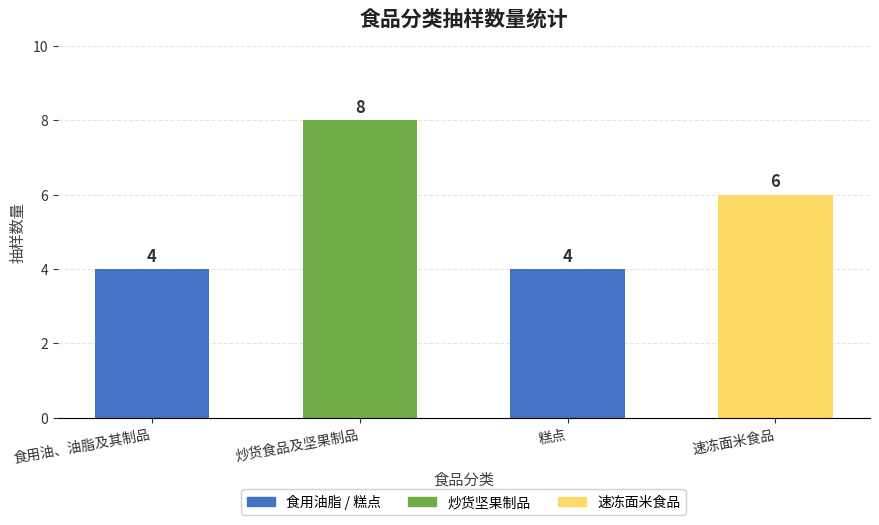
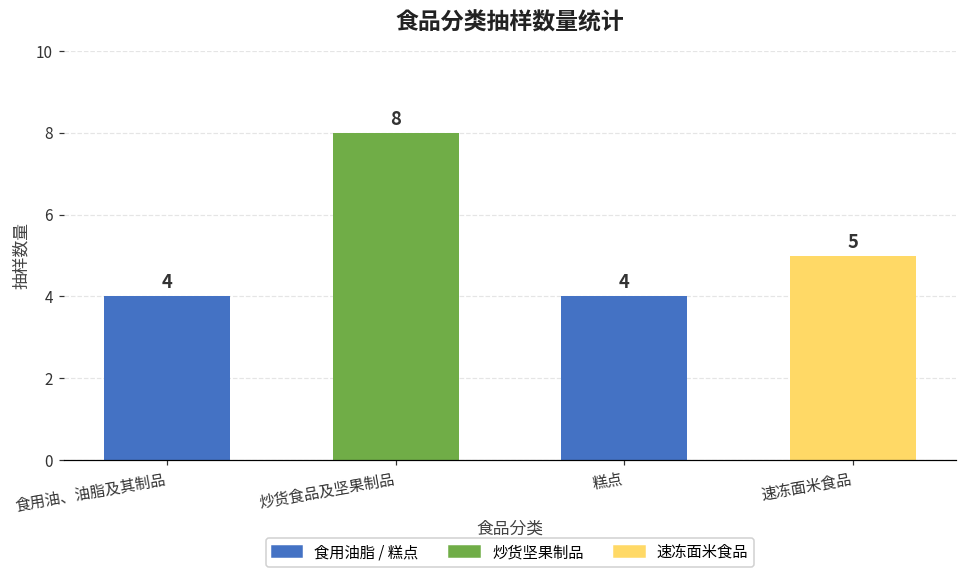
速冻面米食品: 6 -> 5
